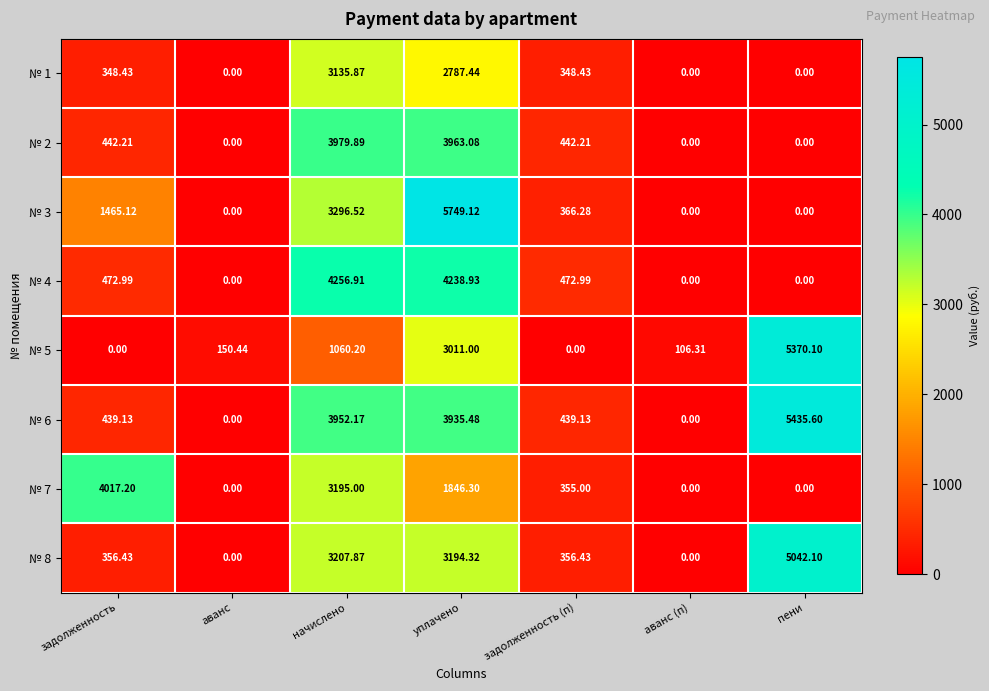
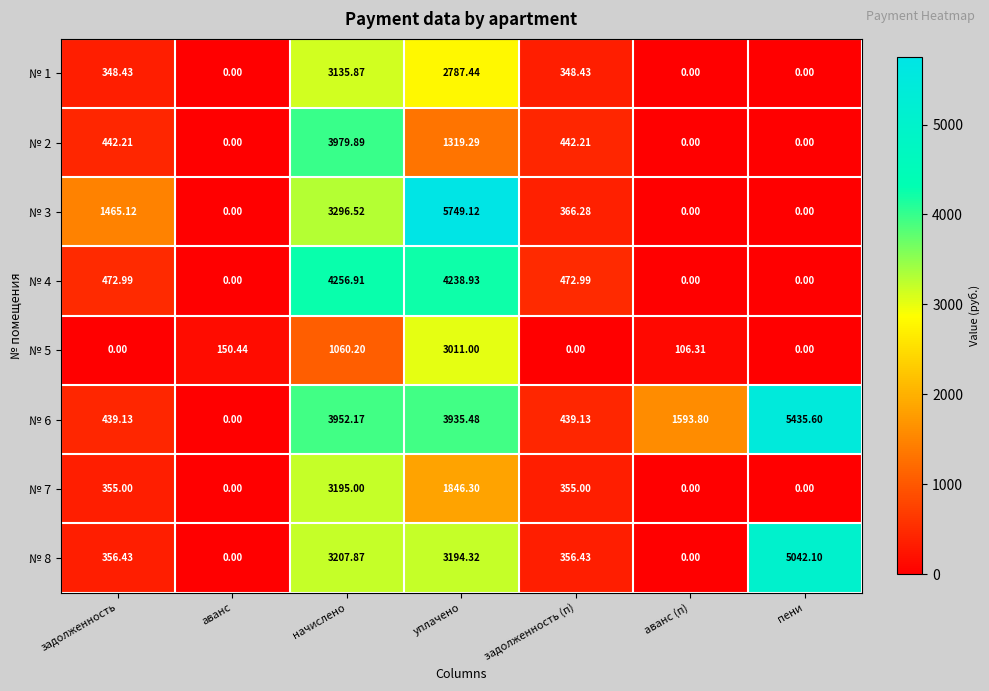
№ 2, уплачено: 3963.08 -> 1319.29
№ 5, пени: 5370.10 -> 0.00
№ 6, аванс (п): 0.00 -> 1593.80
№ 7, задолженность: 4017.20 -> 355.00
